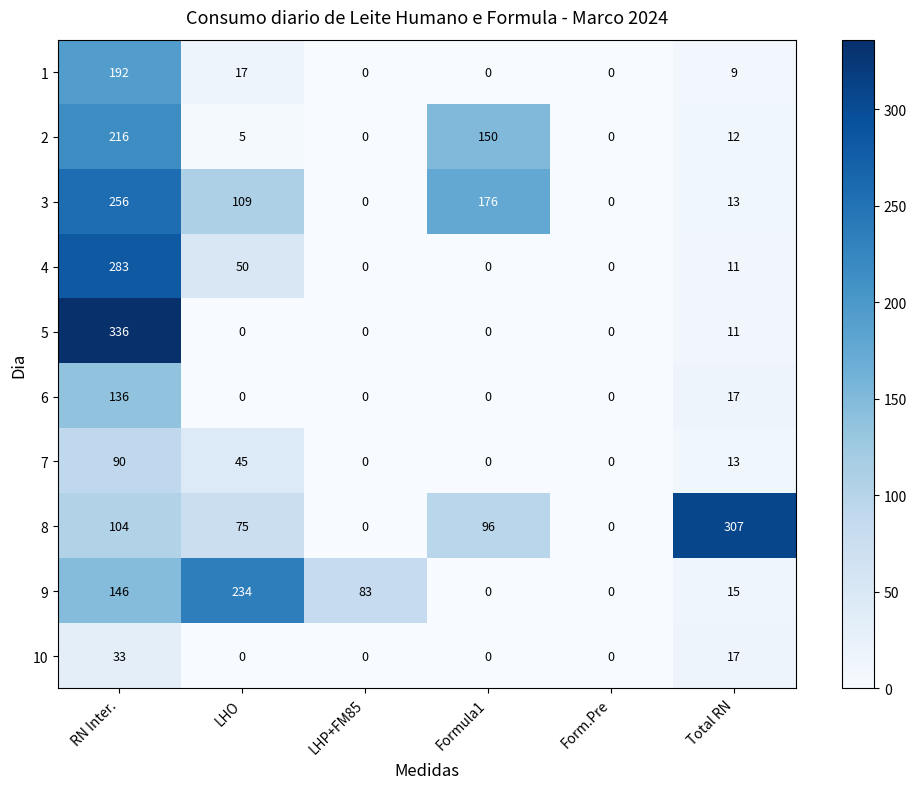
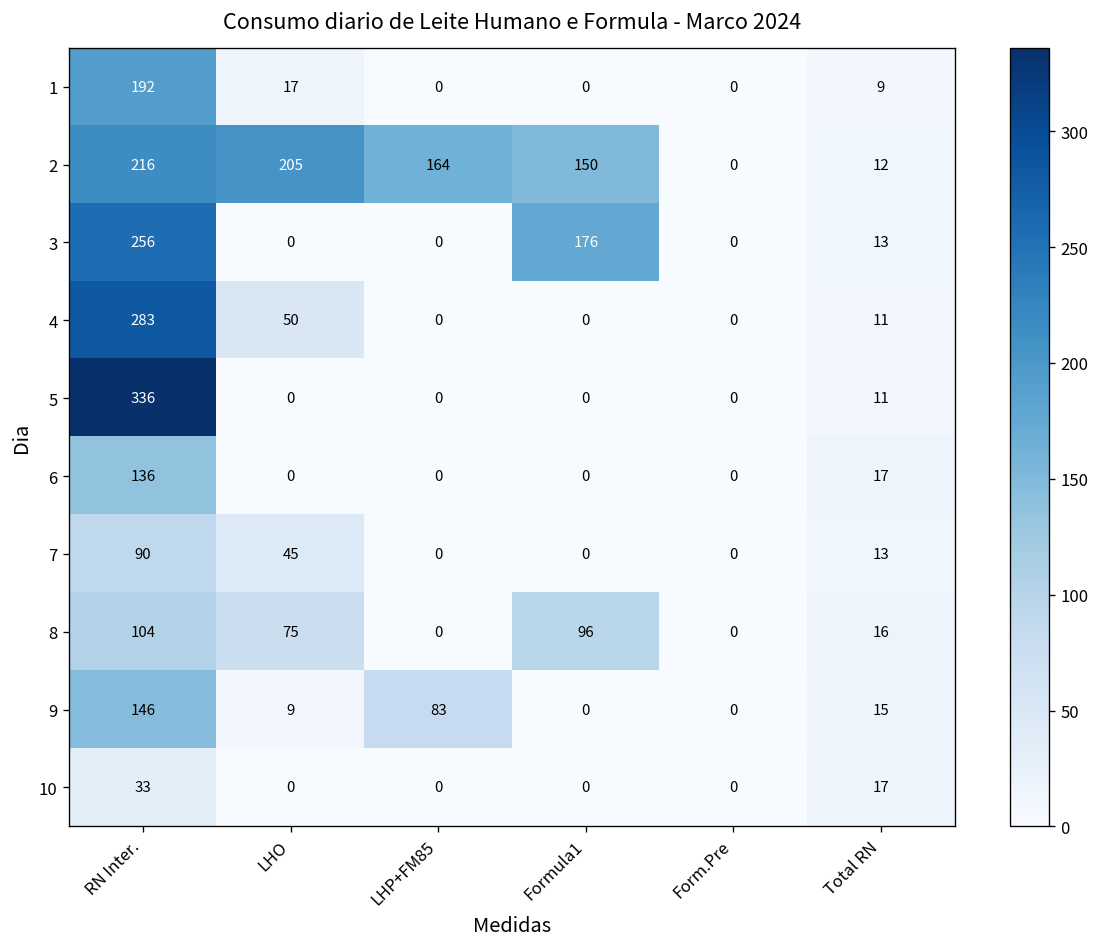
2, LHO: 5 -> 205
2, LHP+FM85: 0 -> 164
3, LHO: 109 -> 0
8, Total RN: 307 -> 16
9, LHO: 234 -> 9
